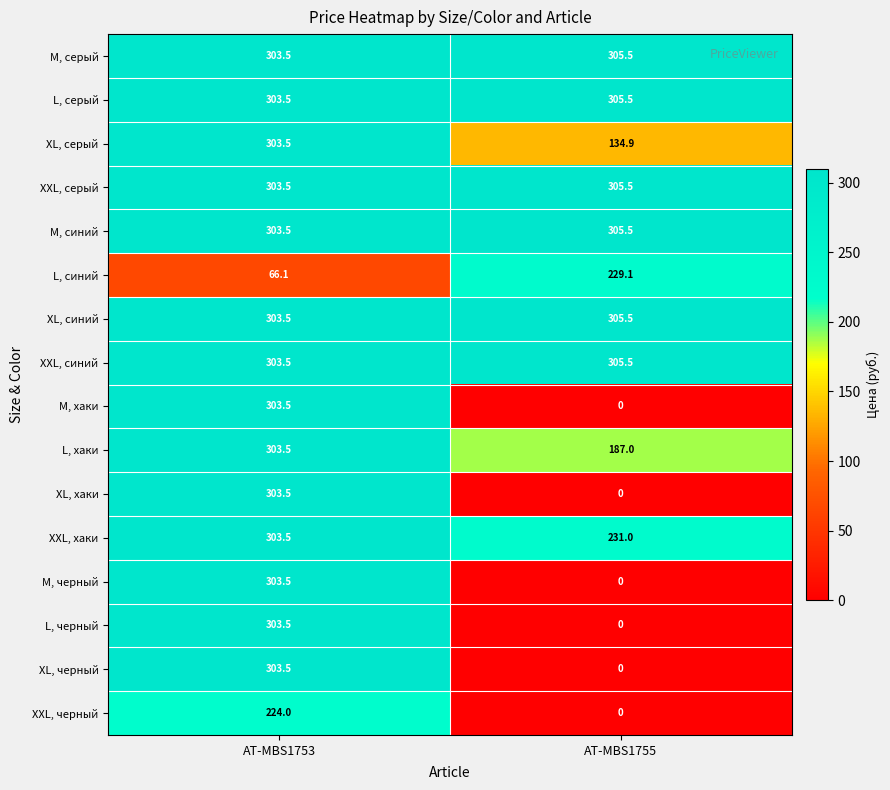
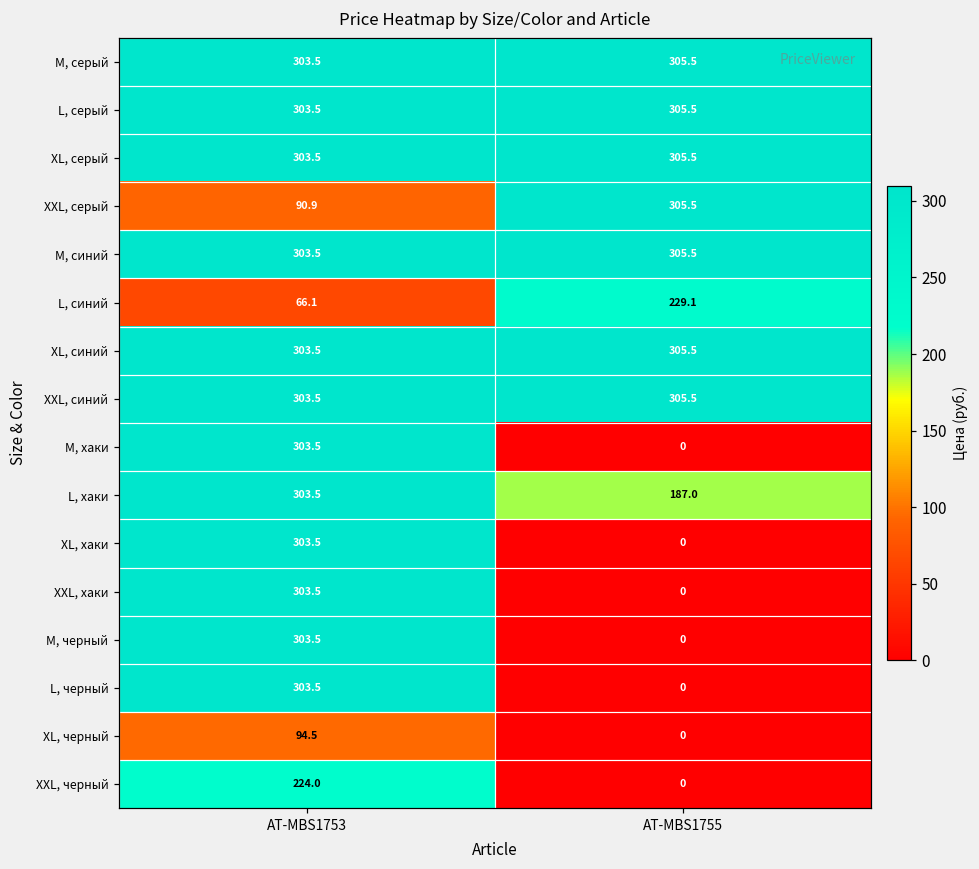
XL, серый, AT-MBS1755: 134.9 -> 305.5
XXL, серый, AT-MBS1753: 303.5 -> 90.9
XXL, хаки, AT-MBS1755: 231.0 -> 0
XL, черный, AT-MBS1753: 303.5 -> 94.5
